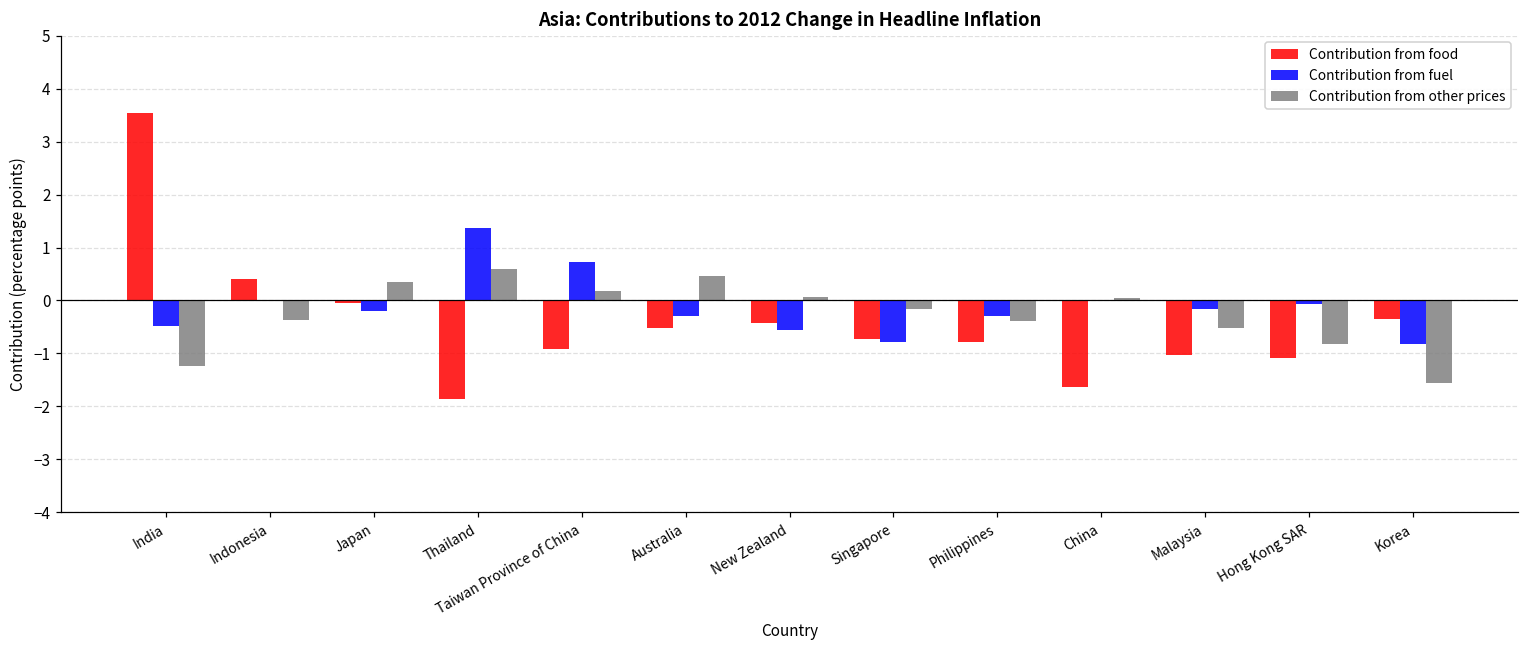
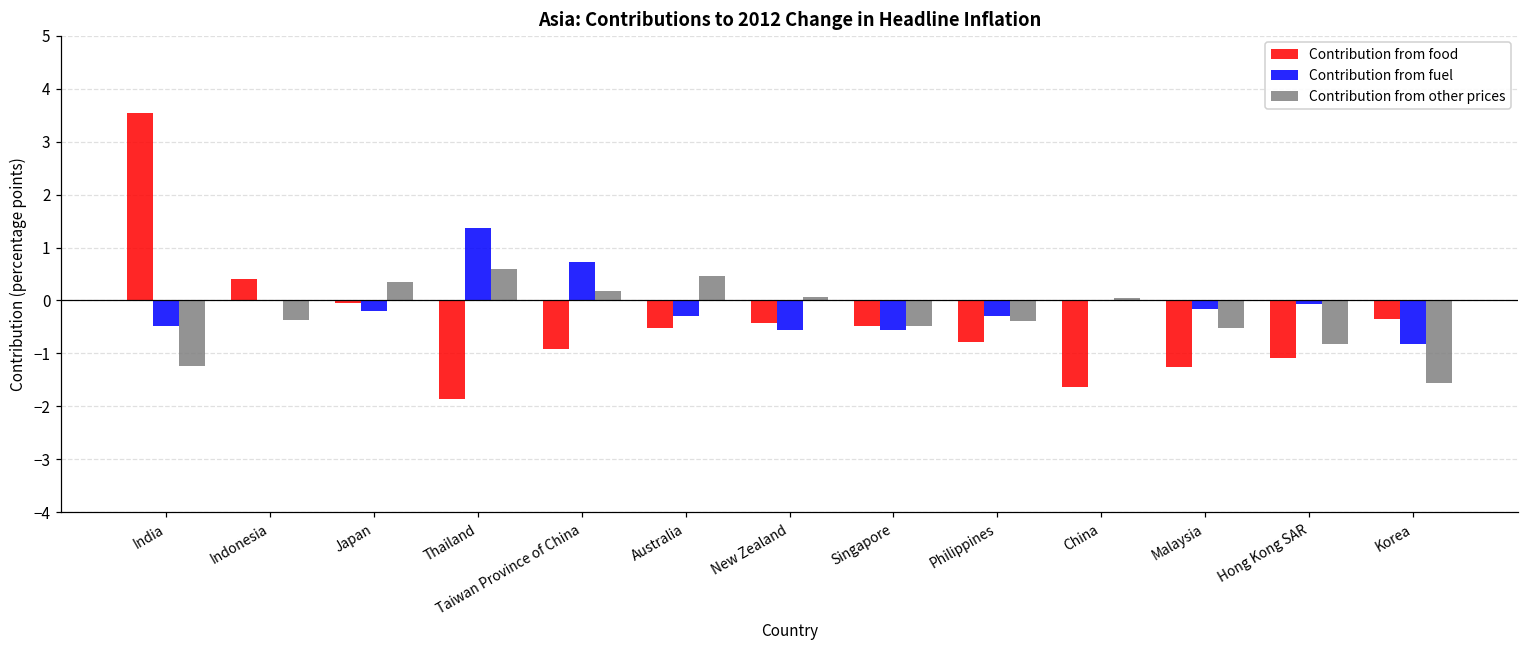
Contribution from food, Singapore: -0.7 -> -0.5
Contribution from fuel, Singapore: -0.8 -> -0.6
Contribution from other prices, Singapore: -0.2 -> -0.5
Contribution from food, Malaysia: -1.0 -> -1.3
